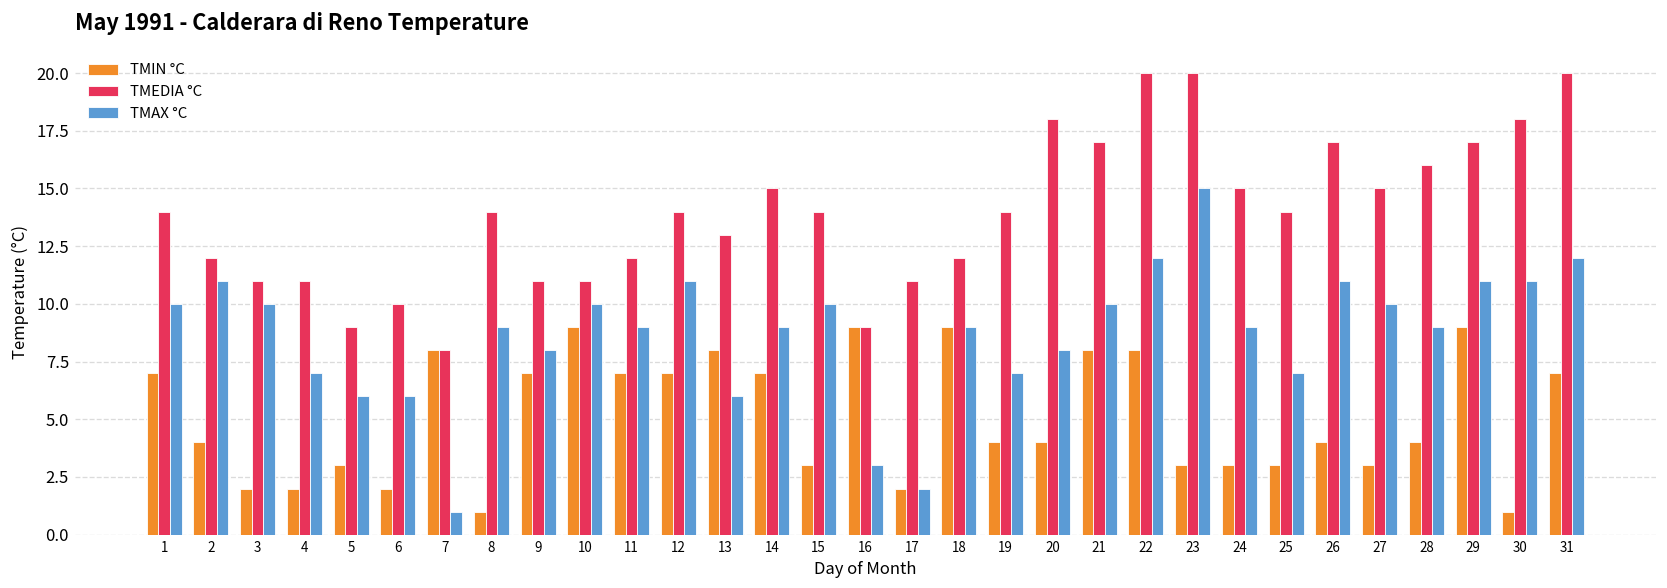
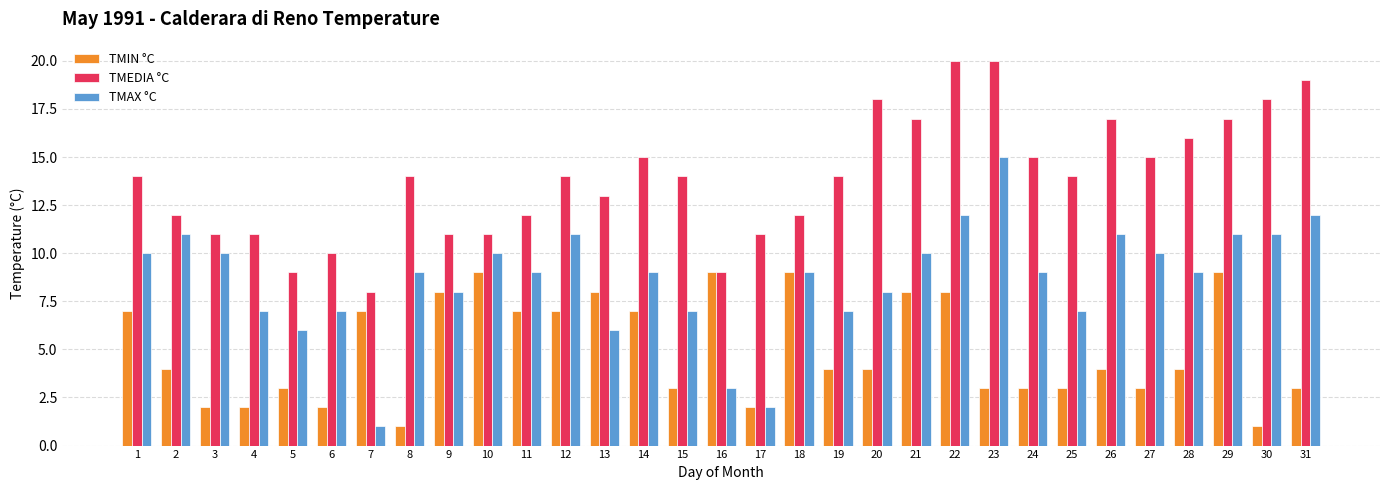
TMAX °C, 6: 6 -> 7
TMIN °C, 7: 8 -> 7
TMIN °C, 9: 7 -> 8
TMAX °C, 15: 10 -> 7
TMIN °C, 31: 7 -> 3
TMEDIA °C, 31: 20 -> 19
